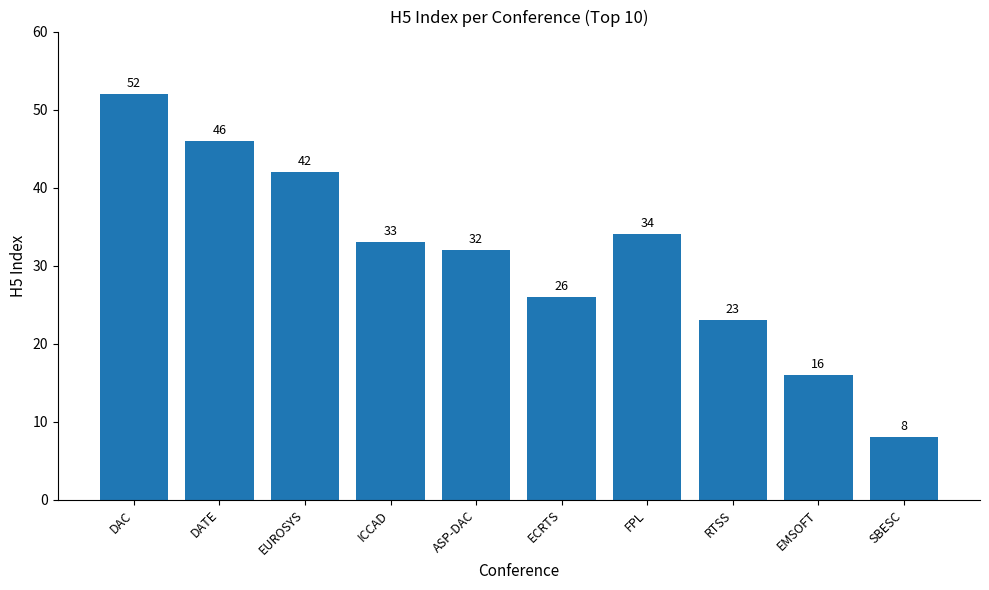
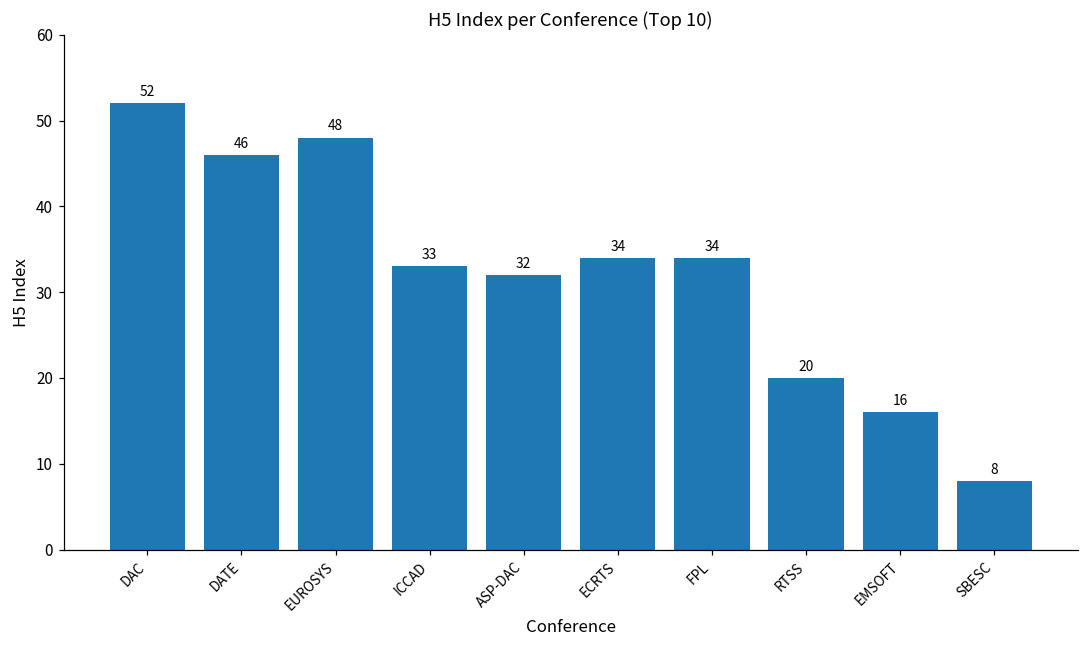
EUROSYS: 42 -> 48
ECRTS: 26 -> 34
RTSS: 23 -> 20
